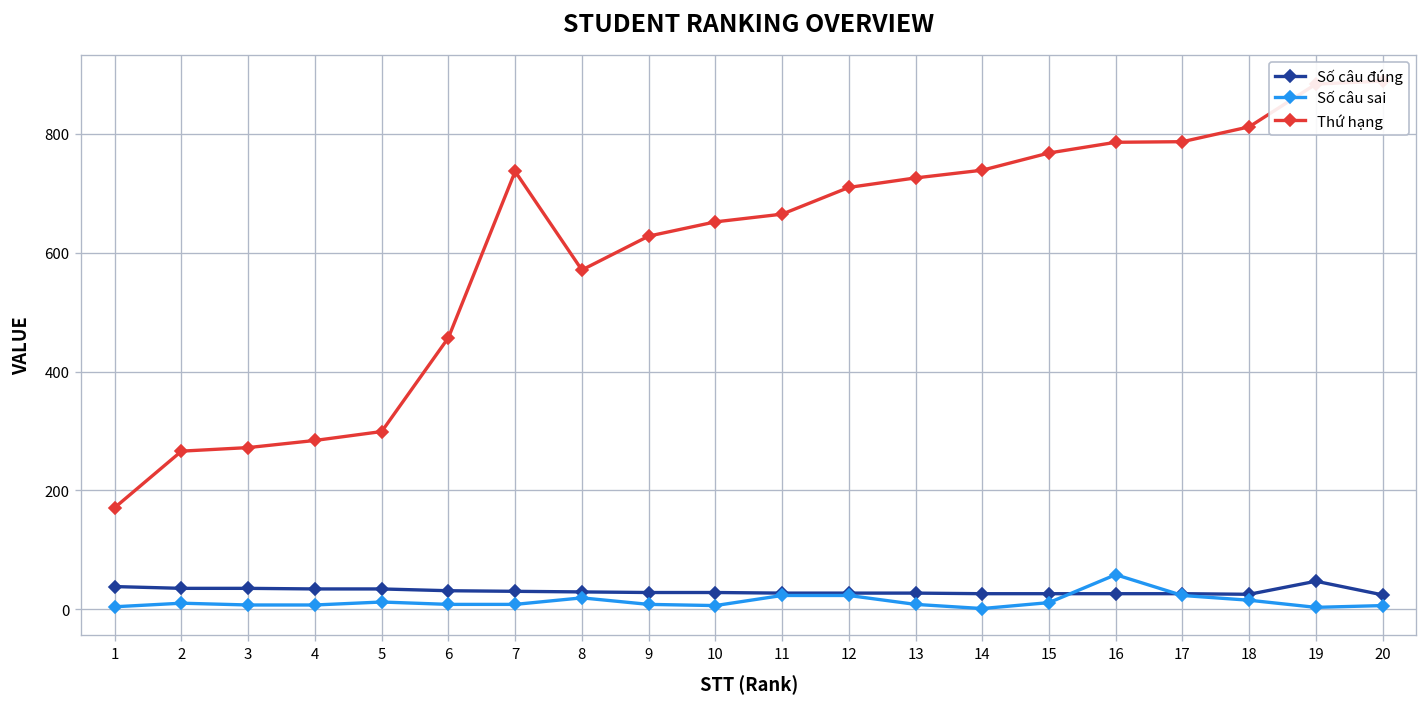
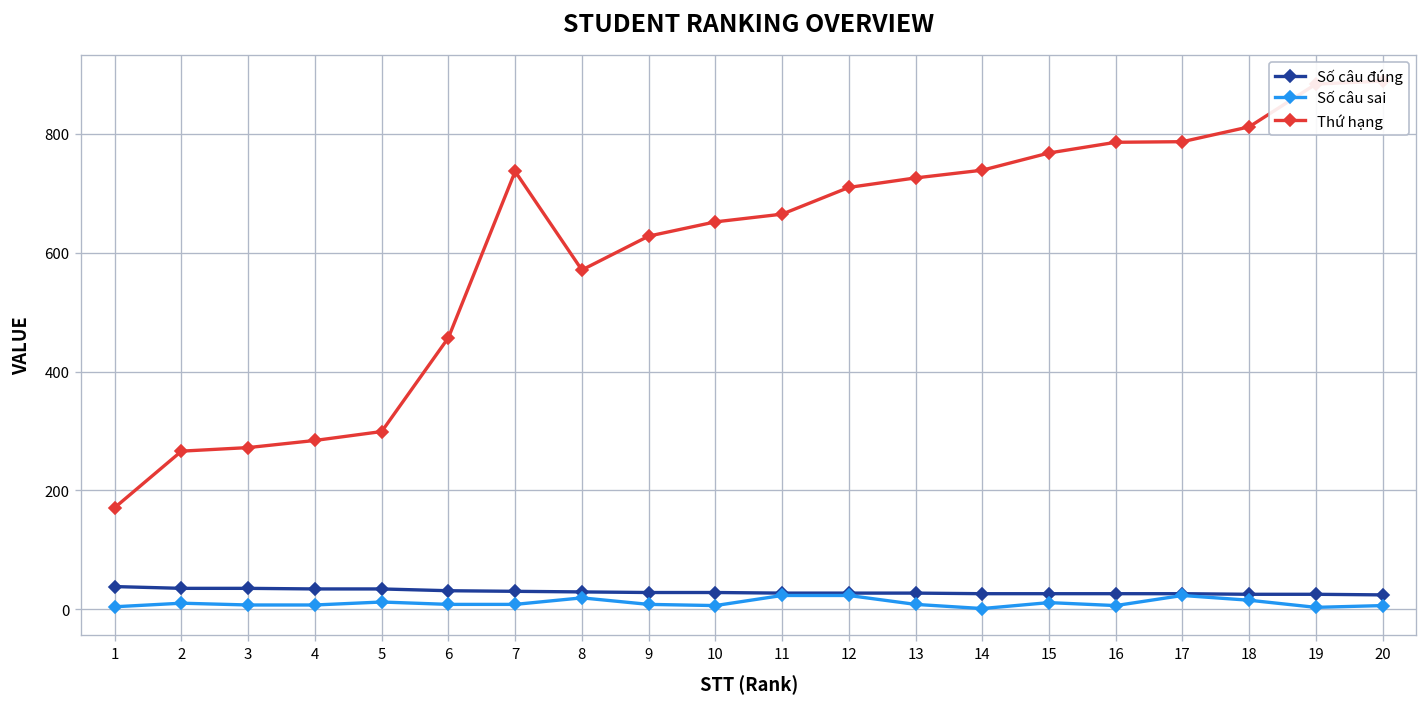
Số câu sai, 16: 60 -> 10
Số câu đúng, 19: 50 -> 30
